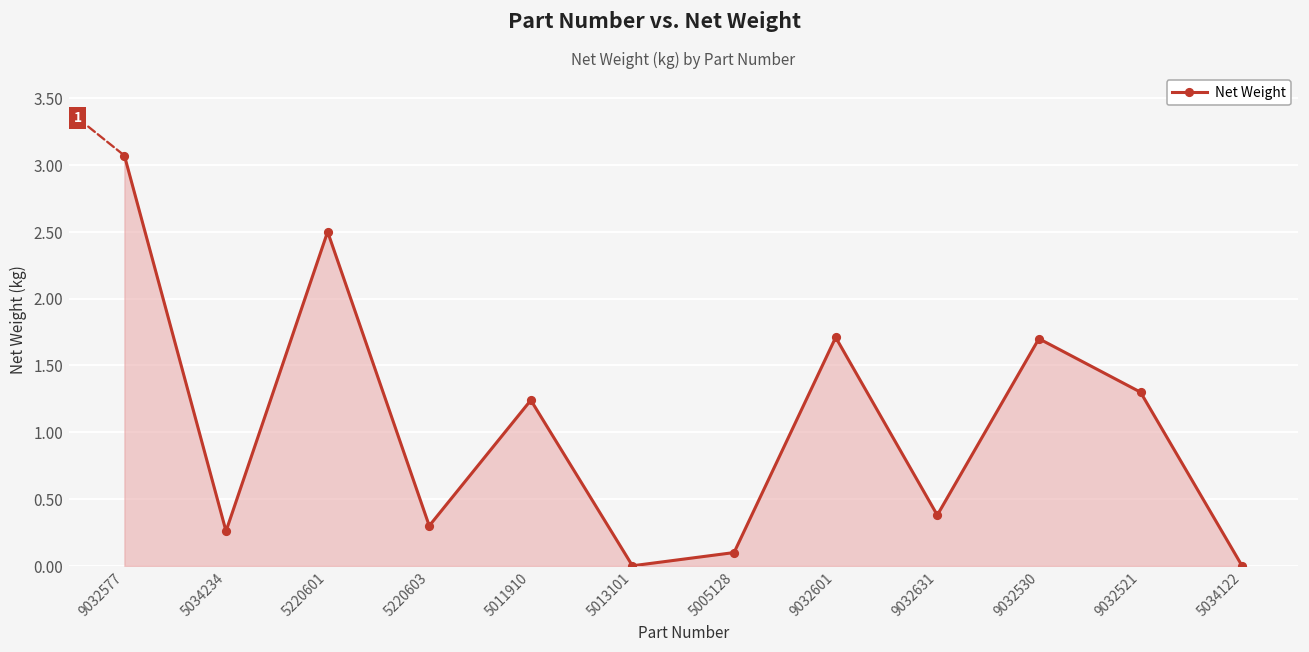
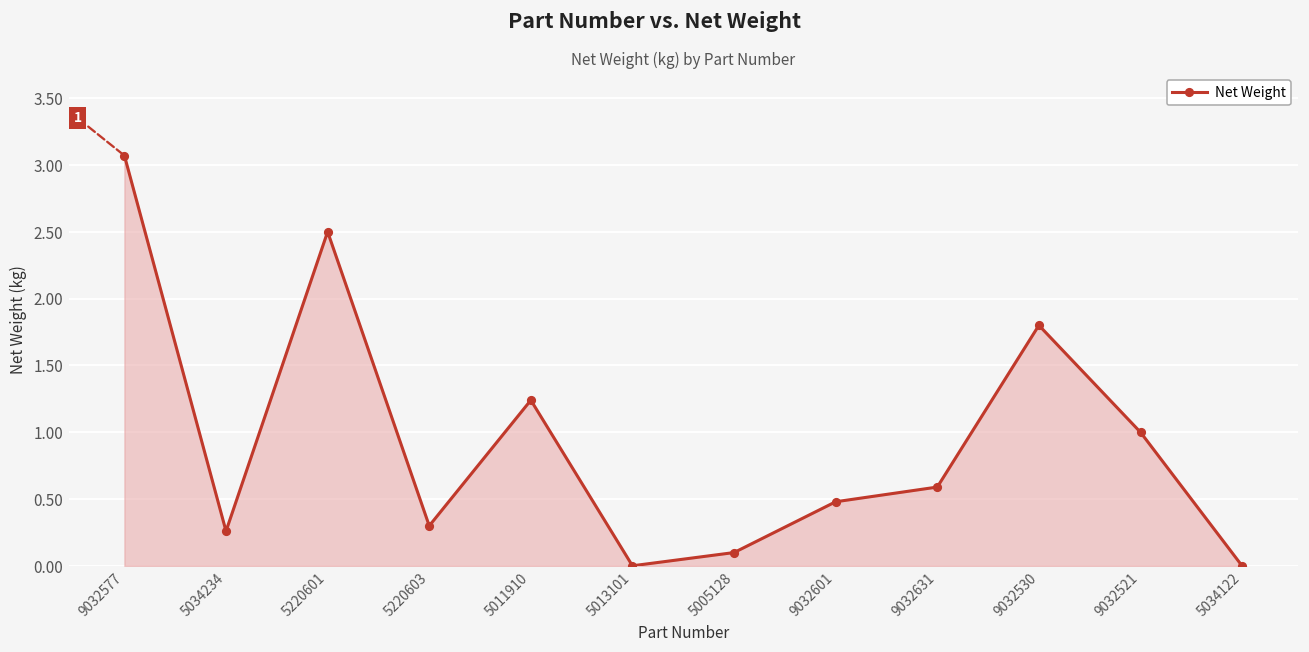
9032601: 1.71 -> 0.48
9032631: 0.38 -> 0.59
9032530: 1.7 -> 1.8
9032521: 1.3 -> 1.0
